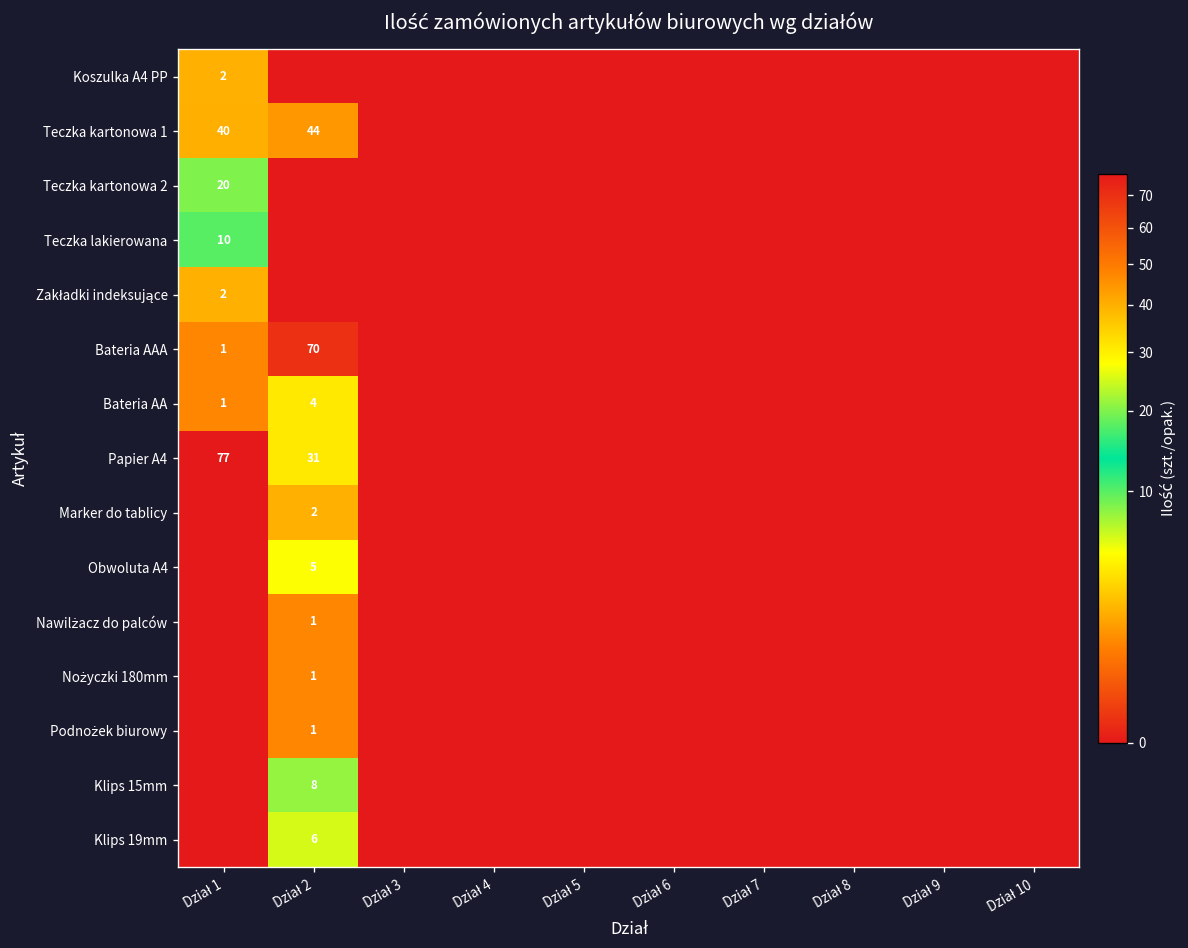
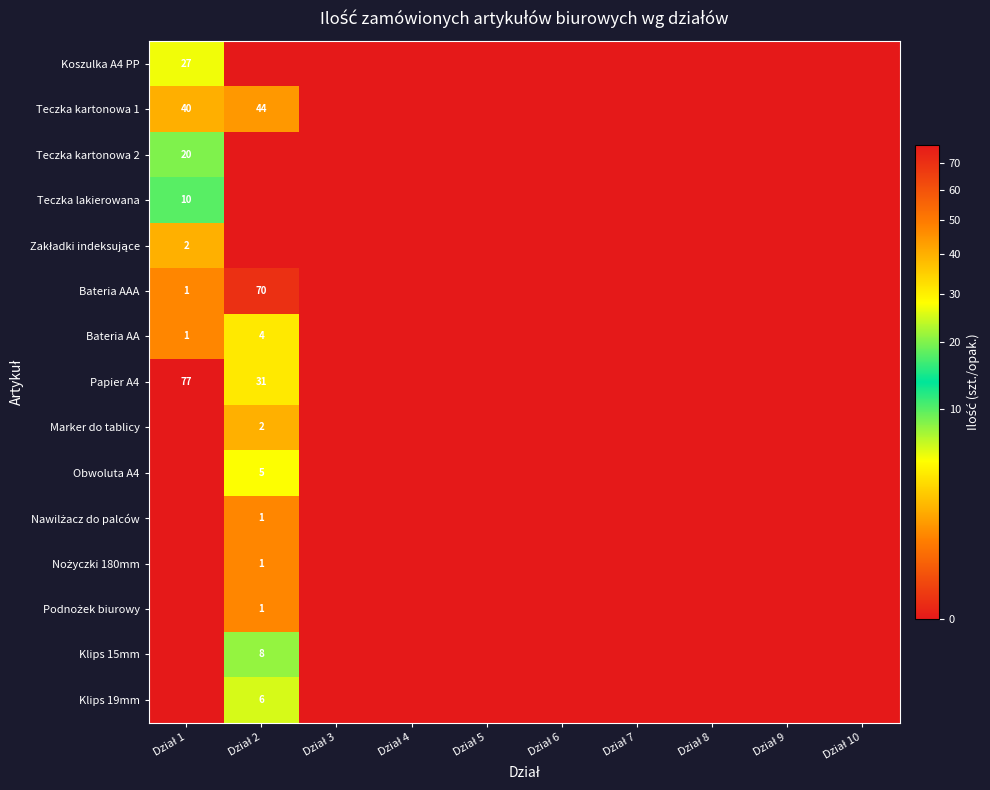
Koszulka A4 PP, Dział 1: 2 -> 27
